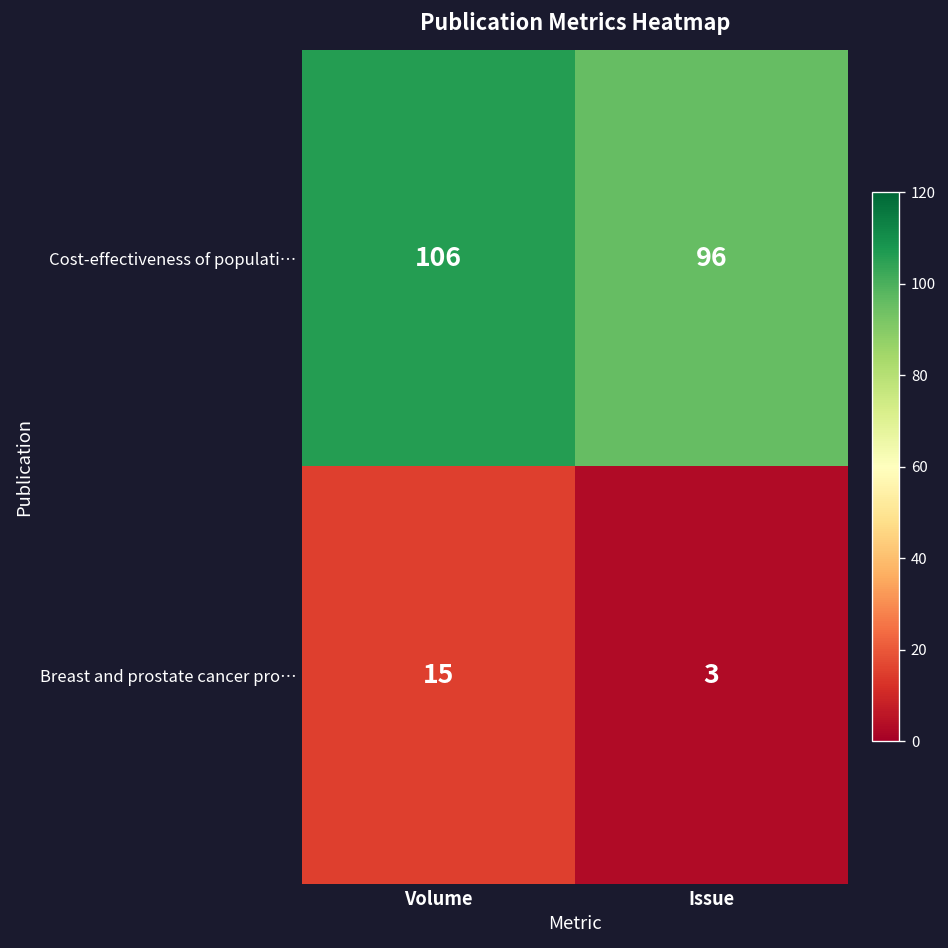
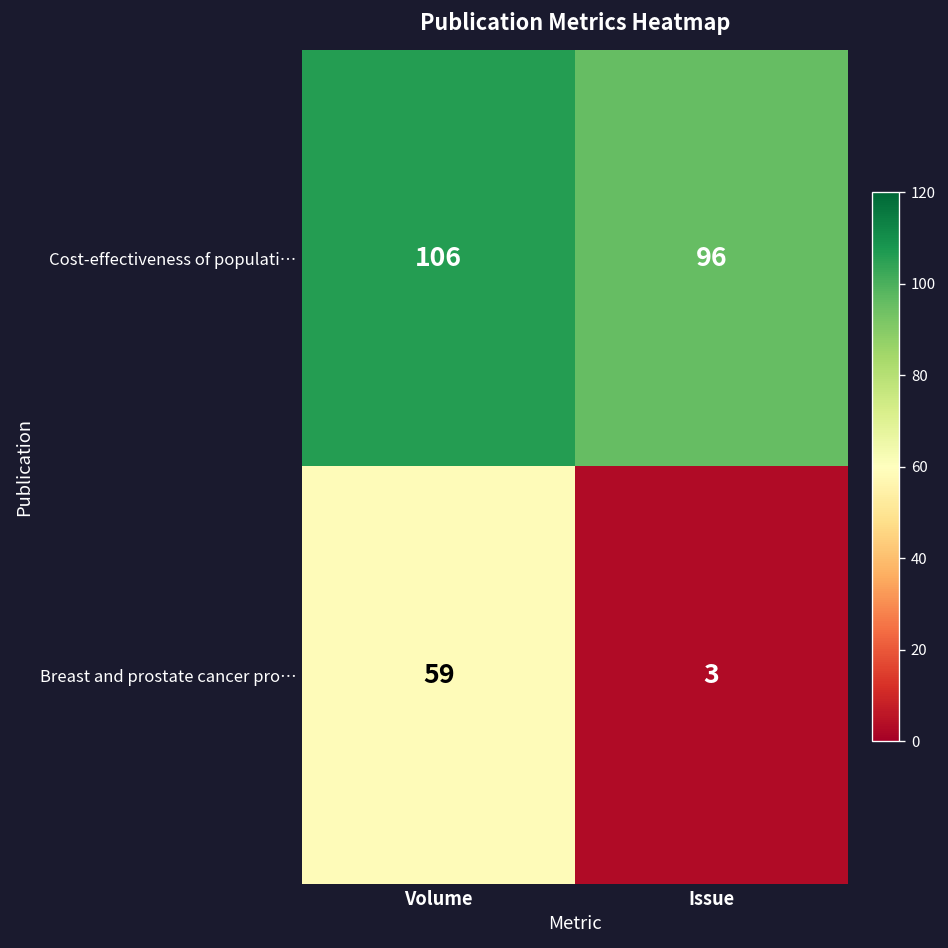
Breast and prostate cancer pro…, Volume: 15 -> 59
